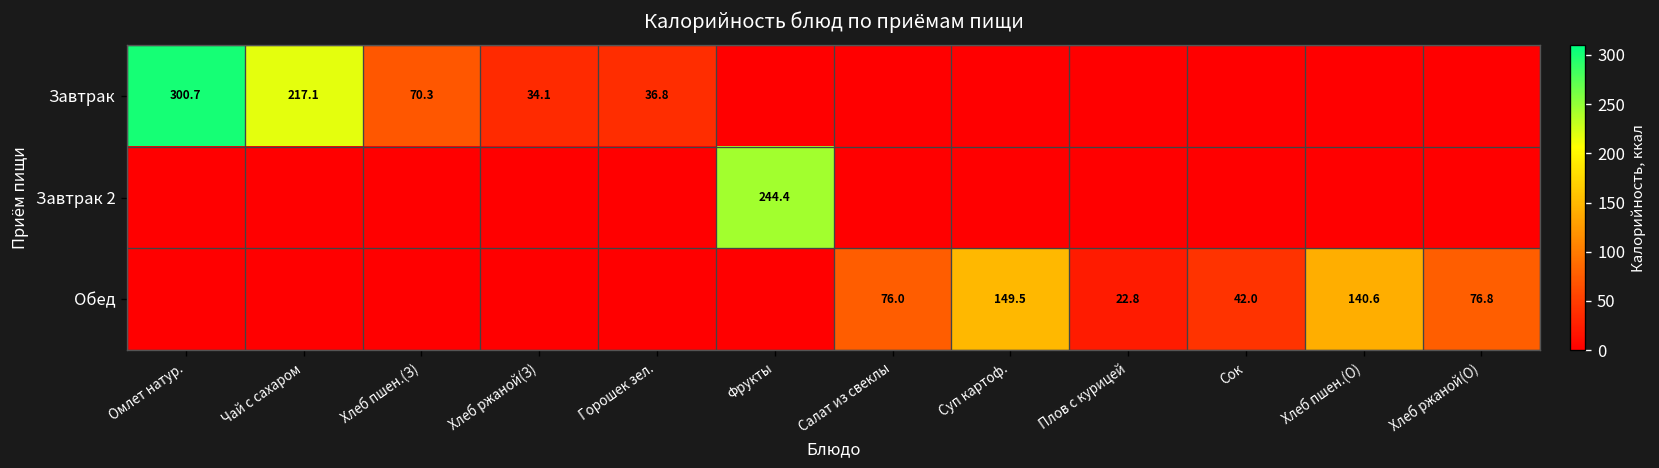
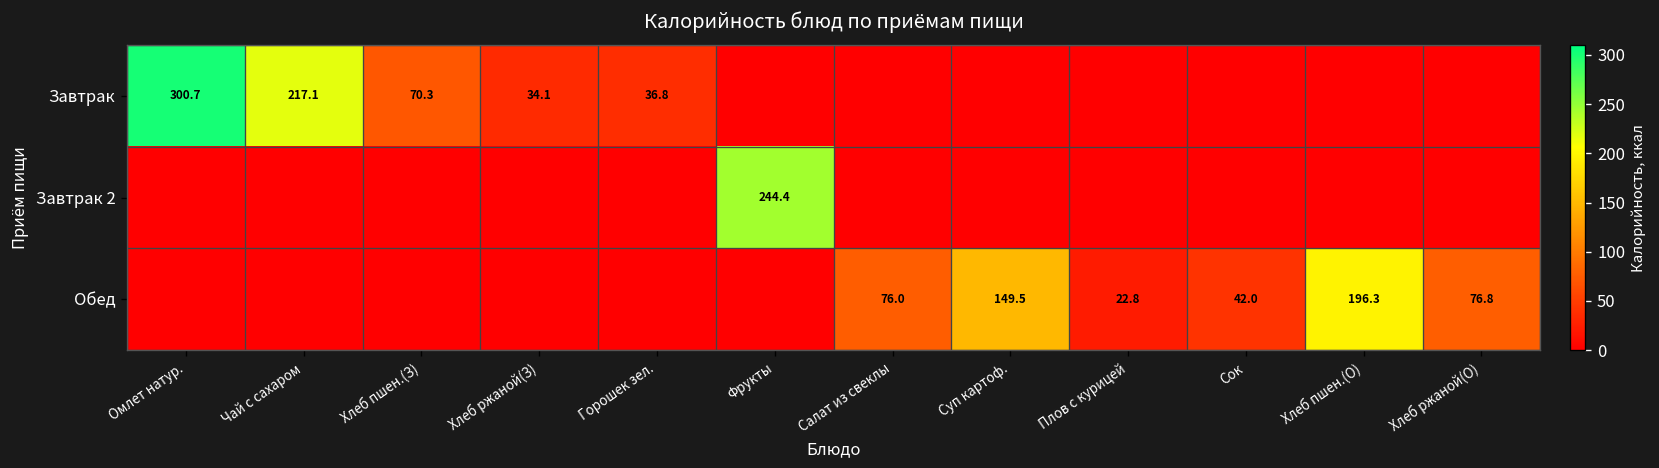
Обед, Хлеб пшен.(О): 140.6 -> 196.3
